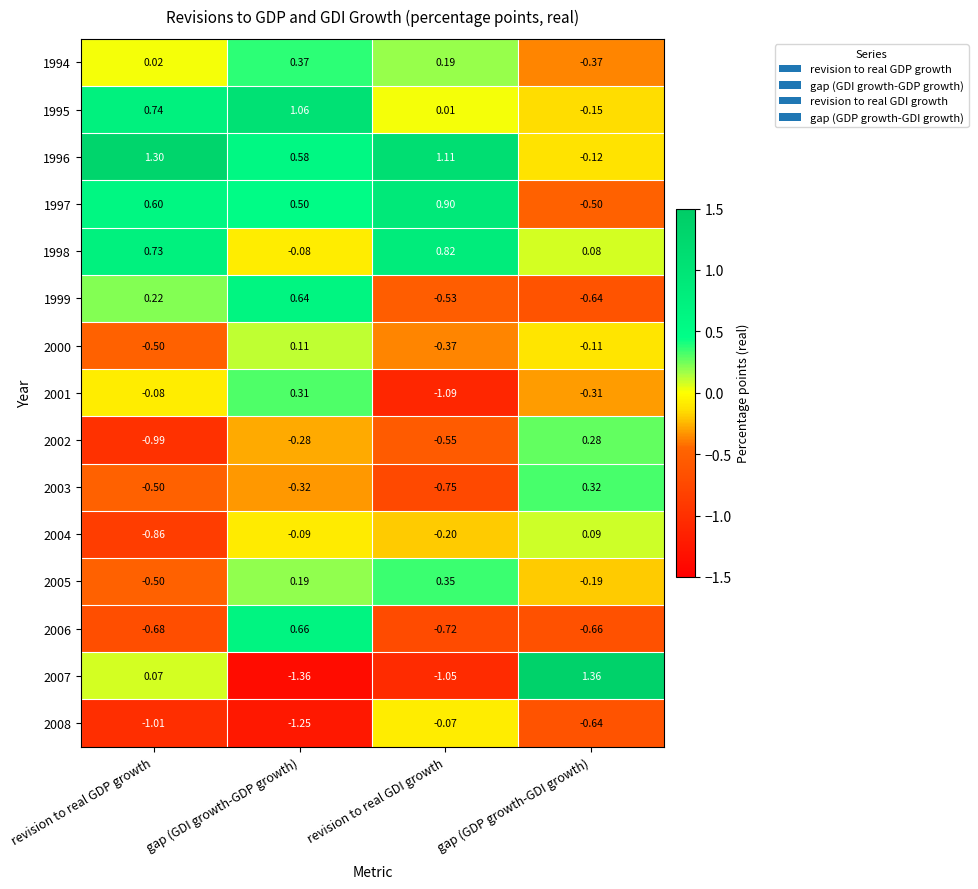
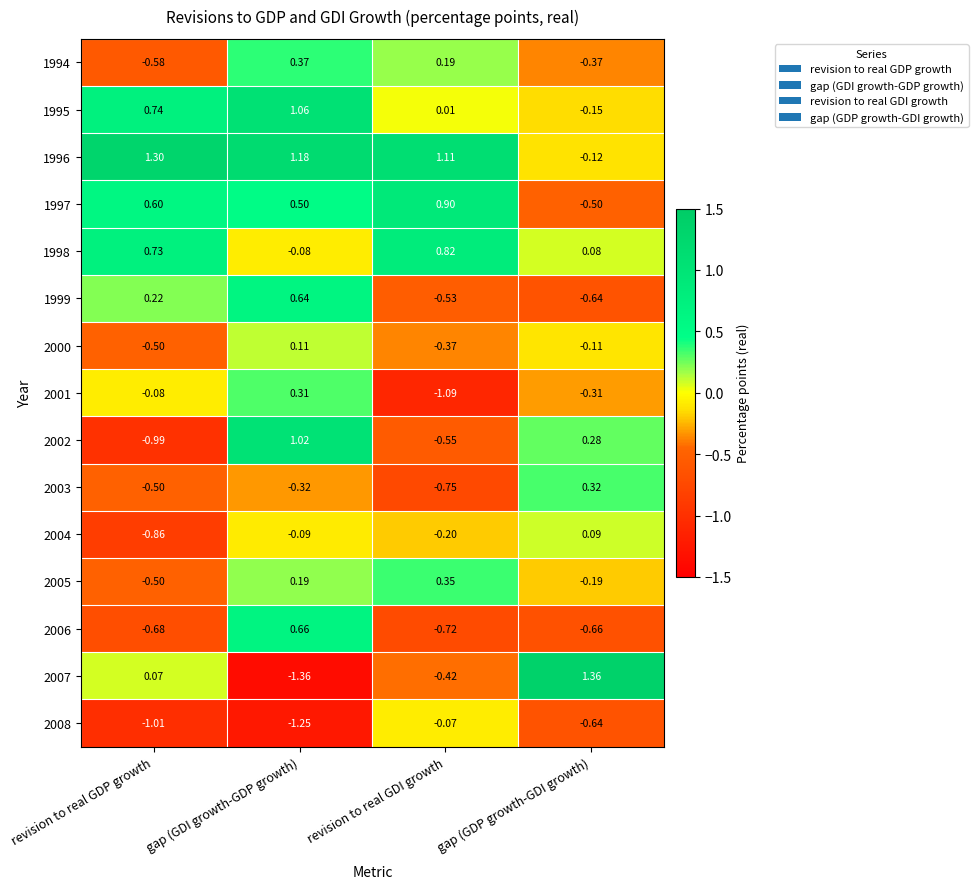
1994, revision to real GDP growth: 0.02 -> -0.58
1996, gap (GDI growth-GDP growth): 0.58 -> 1.18
2002, gap (GDI growth-GDP growth): -0.28 -> 1.02
2007, revision to real GDI growth: -1.05 -> -0.42
